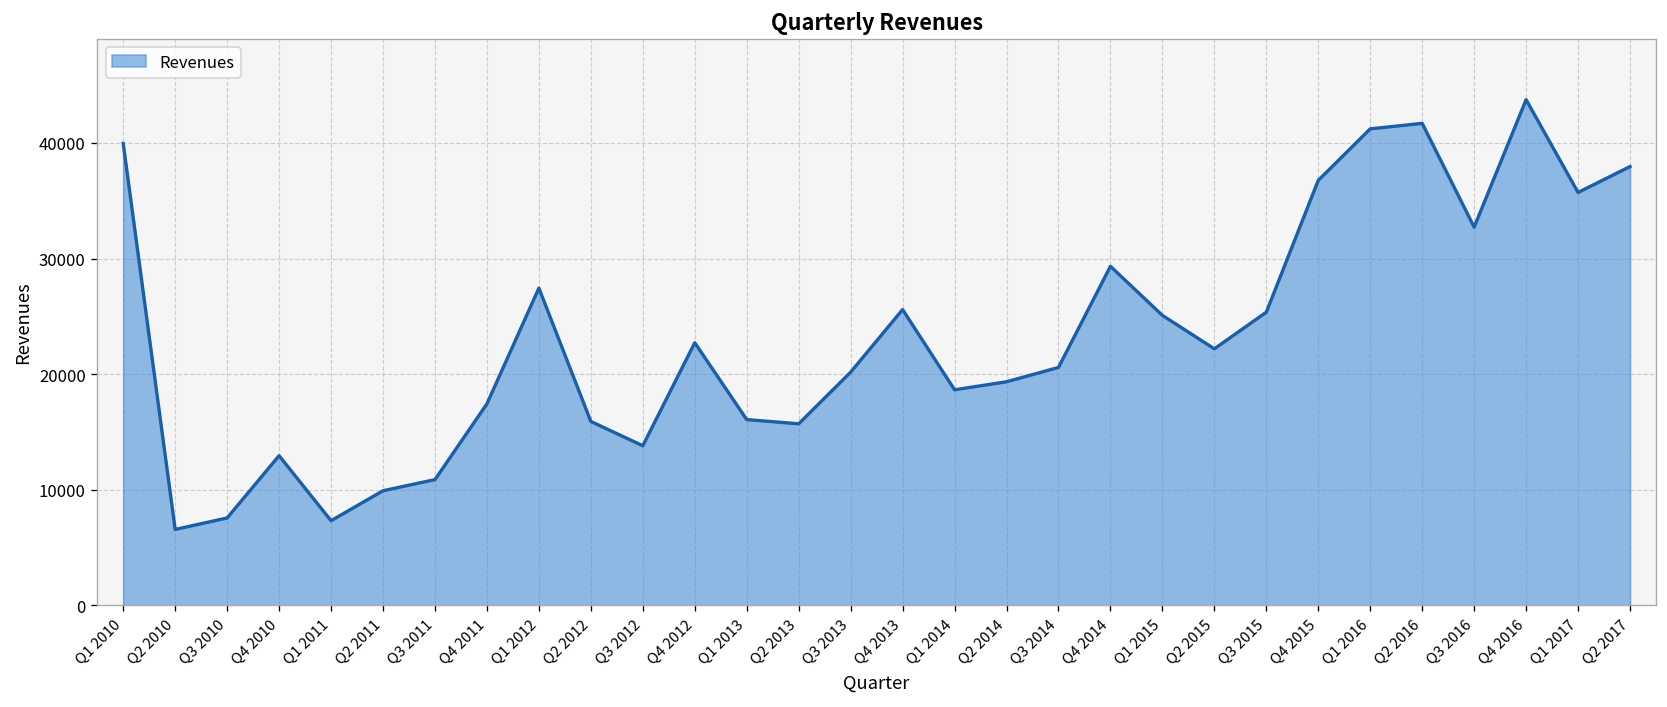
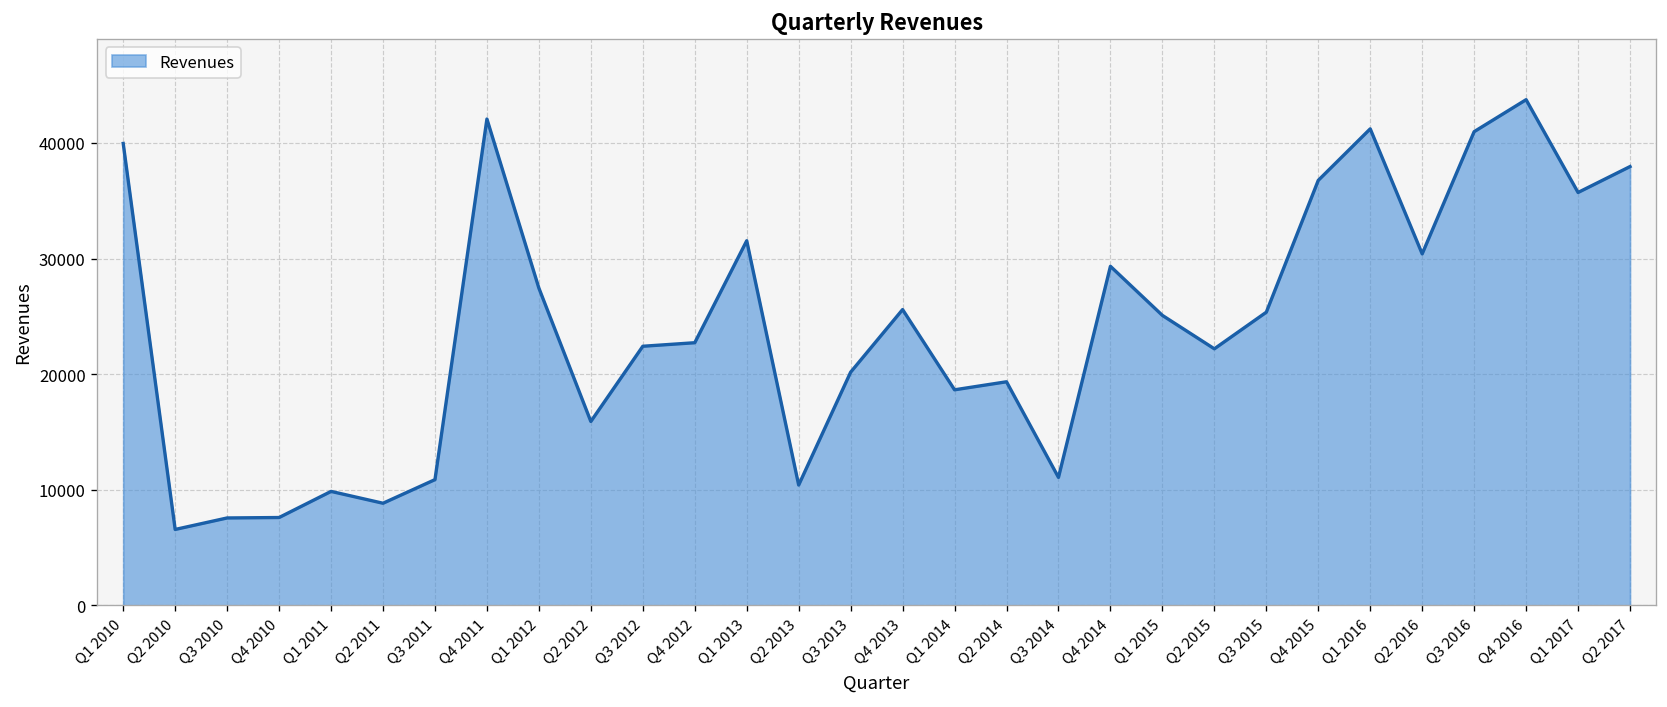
Q4 2010: 13000 -> 8000
Q1 2011: 7000 -> 10000
Q2 2011: 10000 -> 9000
Q4 2011: 17000 -> 42000
Q3 2012: 14000 -> 22000
Q1 2013: 16000 -> 32000
Q2 2013: 16000 -> 10000
Q3 2014: 21000 -> 11000
Q2 2016: 42000 -> 30000
Q3 2016: 33000 -> 41000
